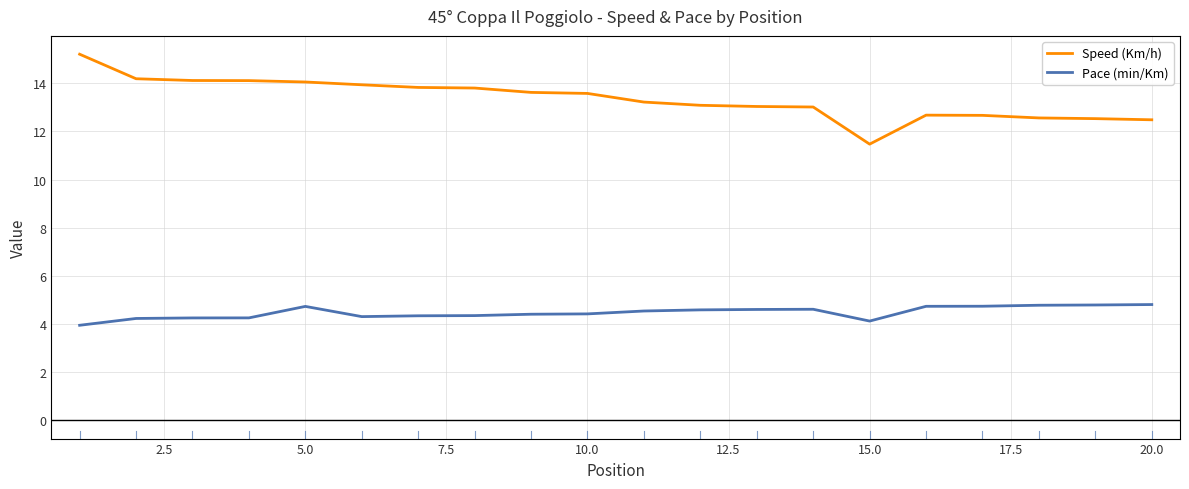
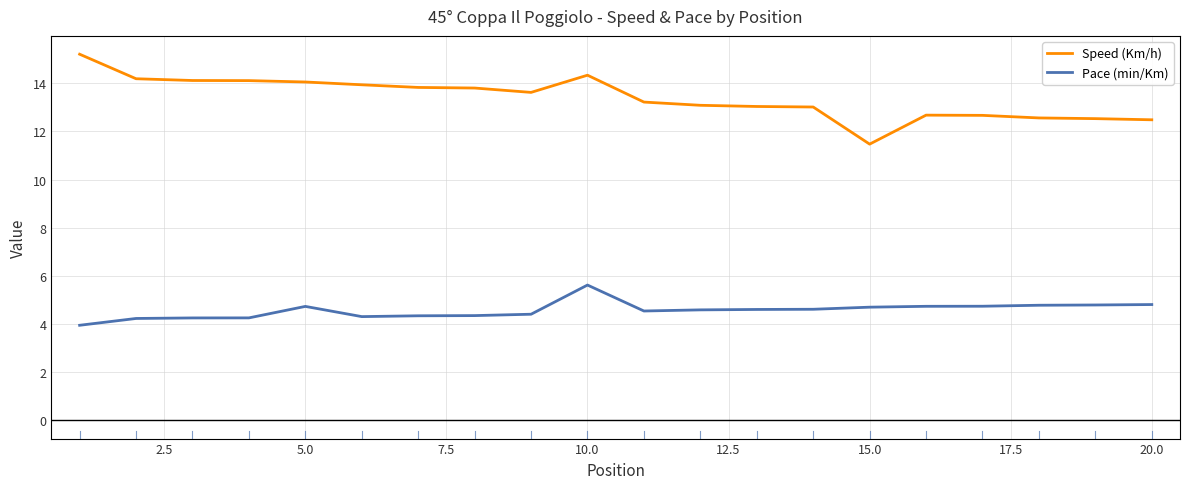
Speed (Km/h), 10.0: 13.6 -> 14.3
Pace (min/Km), 10.0: 4.4 -> 5.6
Pace (min/Km), 15.0: 4.1 -> 4.7
